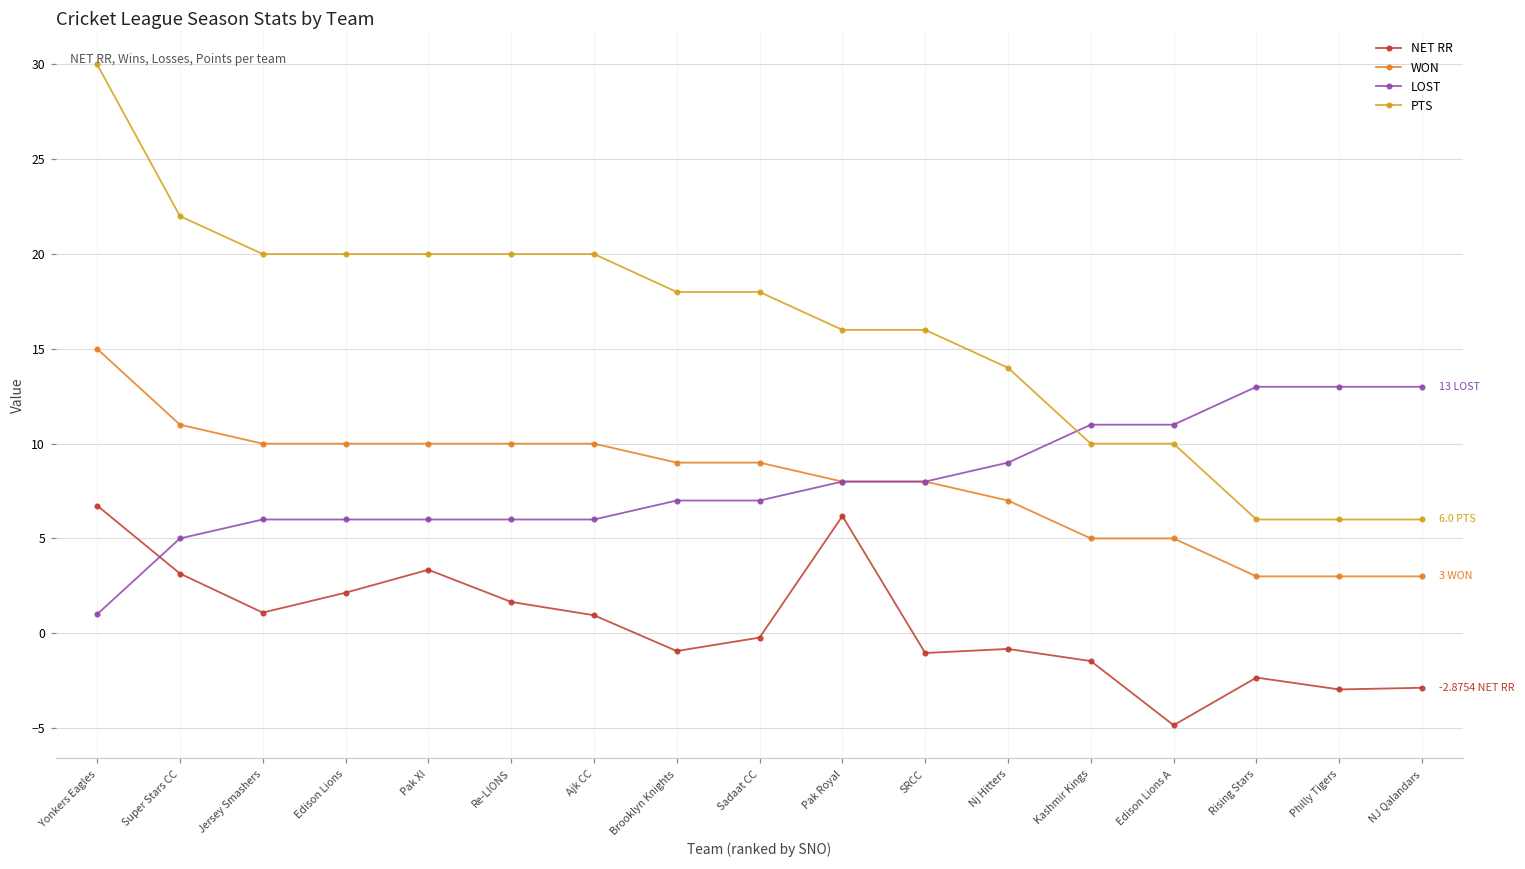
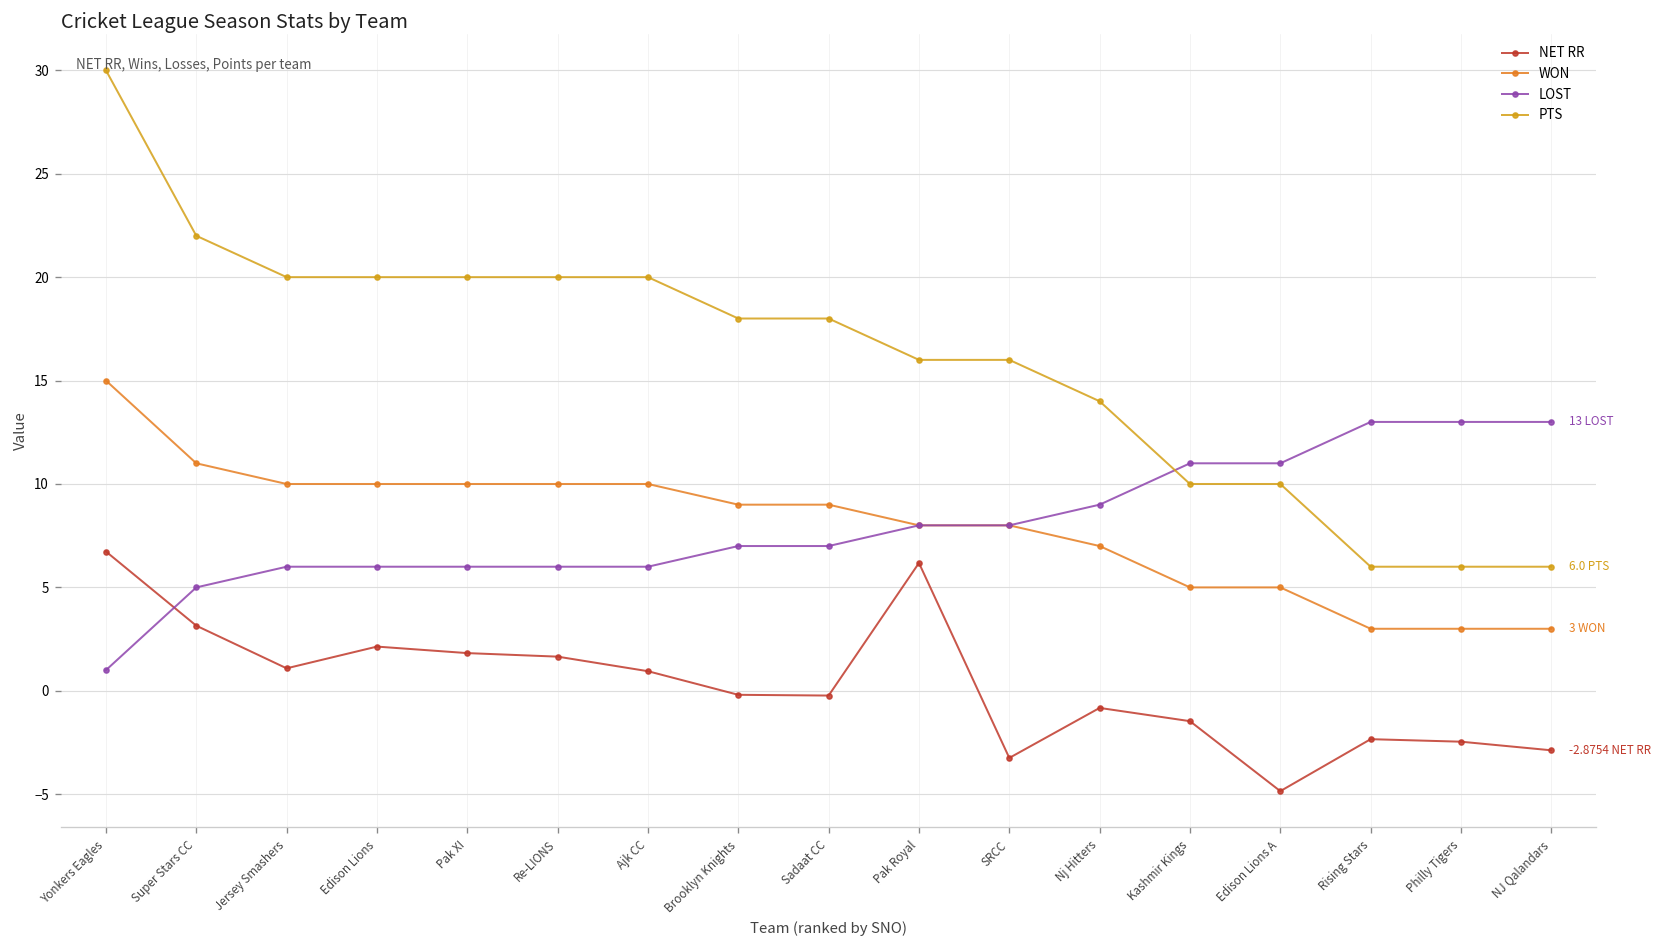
NET RR, Pak XI: 3.3 -> 1.8
NET RR, Brooklyn Knights: -0.9 -> -0.2
NET RR, SRCC: -1.0 -> -3.2
NET RR, Philly Tigers: -3.0 -> -2.5
